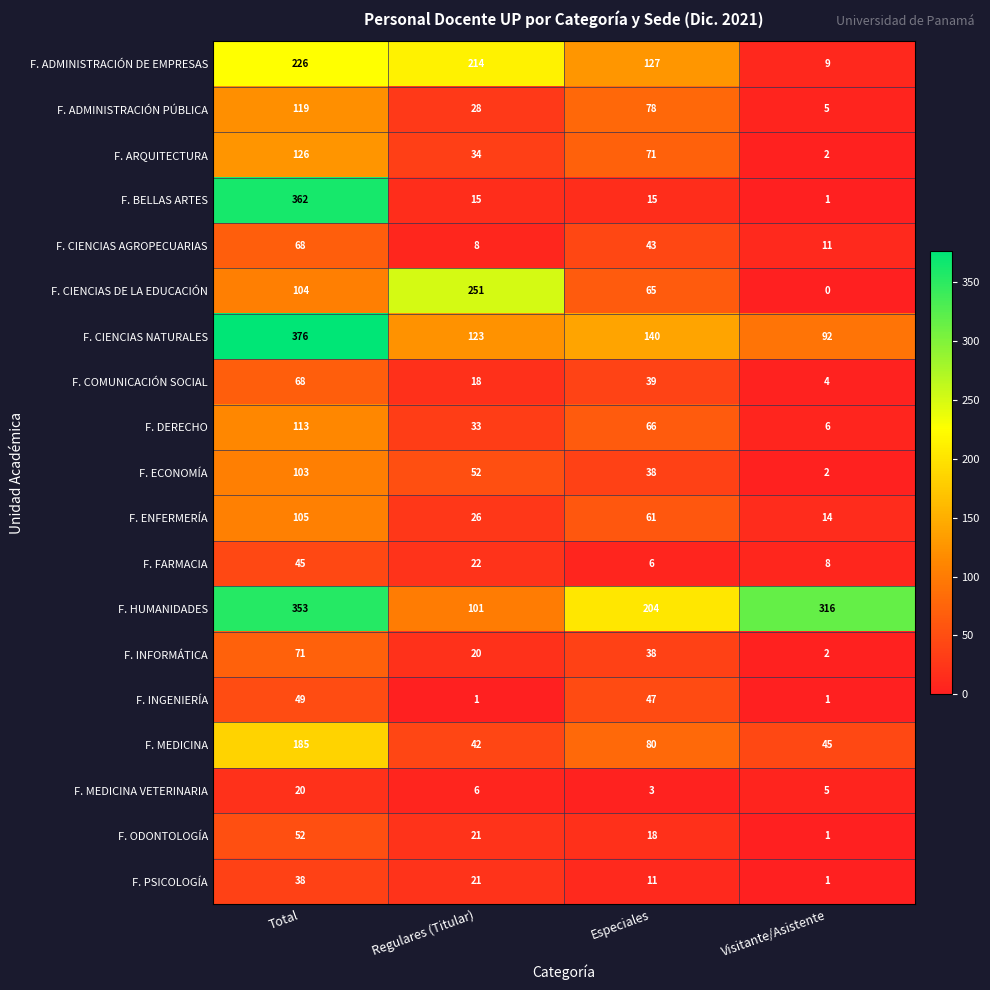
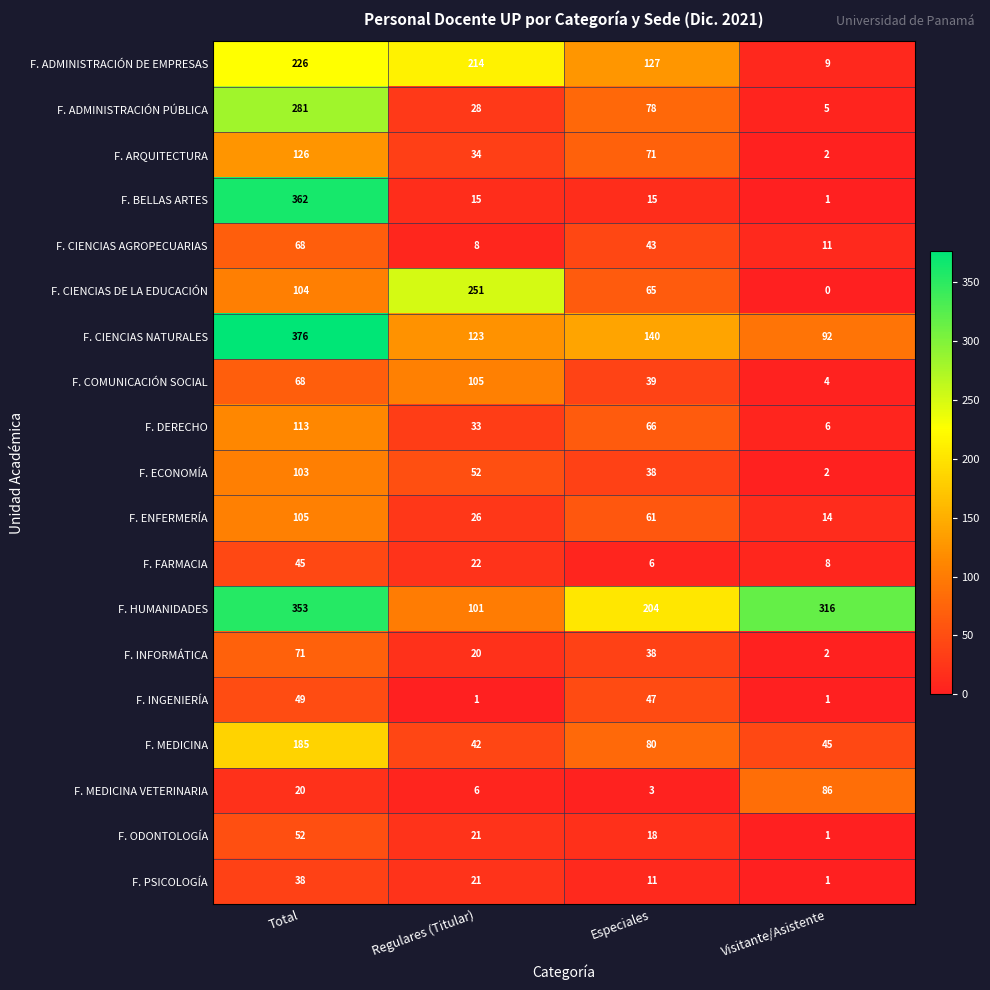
F. ADMINISTRACIÓN PÚBLICA, Total: 119 -> 281
F. COMUNICACIÓN SOCIAL, Regulares (Titular): 18 -> 105
F. MEDICINA VETERINARIA, Visitante/Asistente: 5 -> 86
